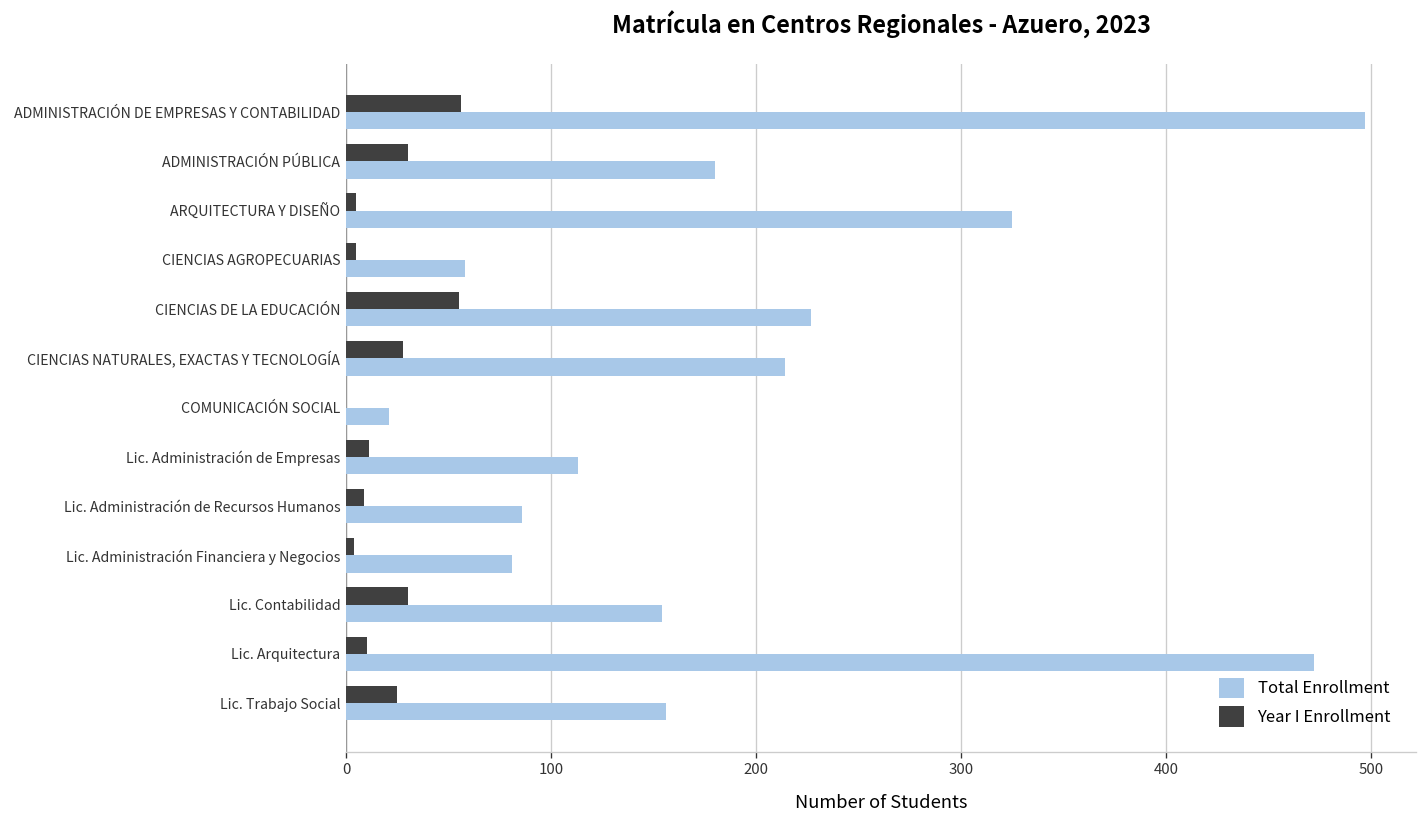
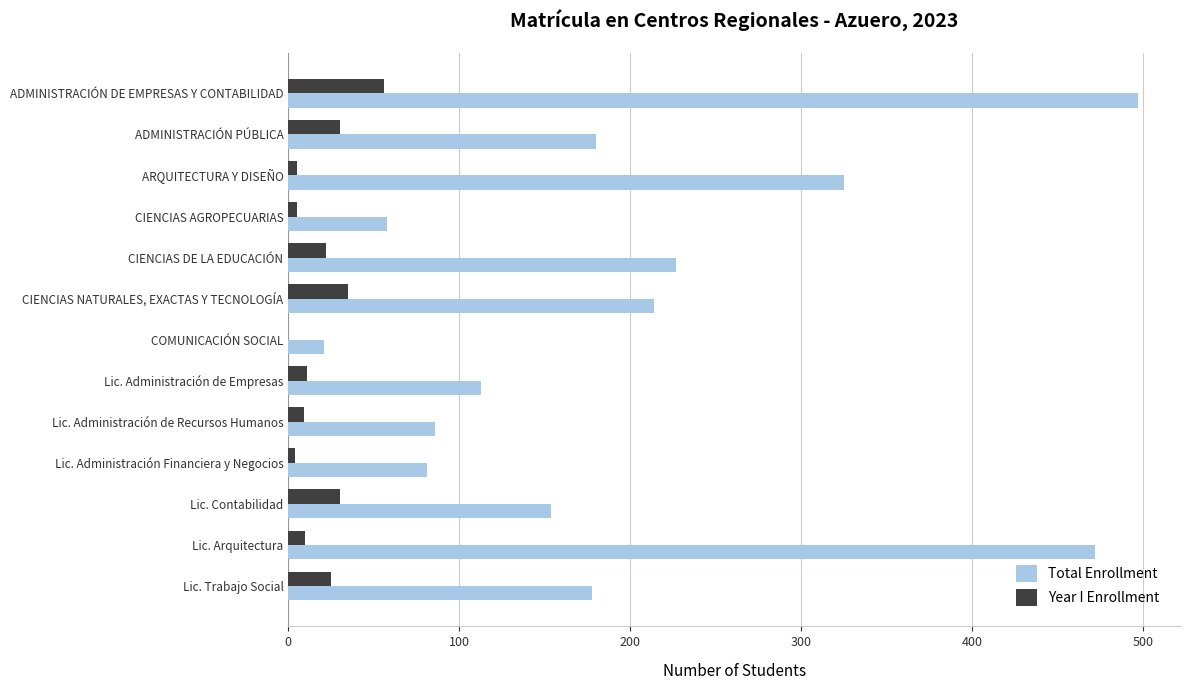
Year I Enrollment, CIENCIAS DE LA EDUCACIÓN: 55 -> 22
Year I Enrollment, CIENCIAS NATURALES, EXACTAS Y TECNOLOGÍA: 28 -> 35
Total Enrollment, Lic. Trabajo Social: 156 -> 178
